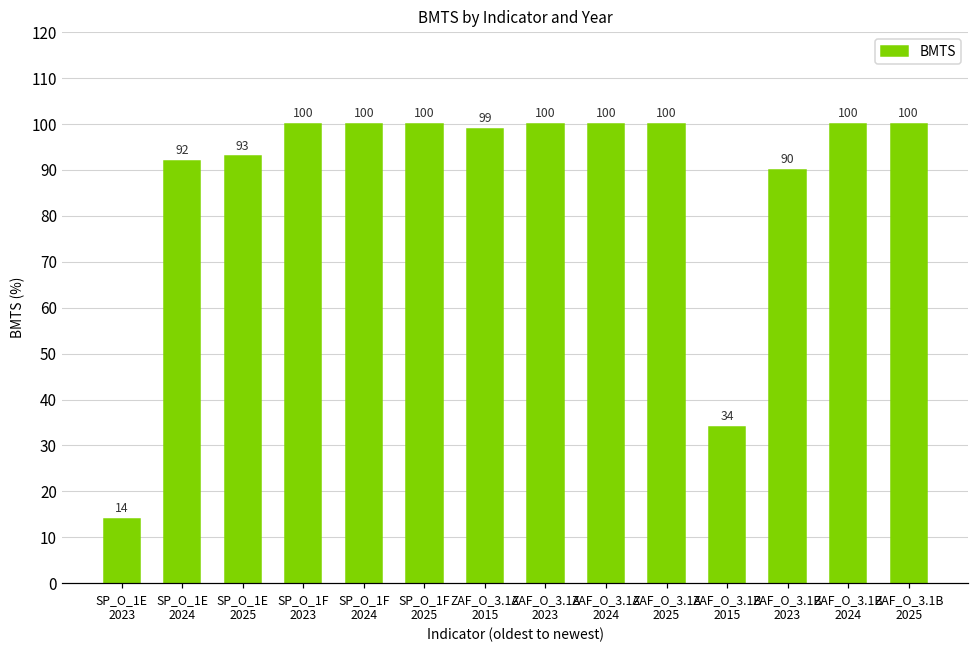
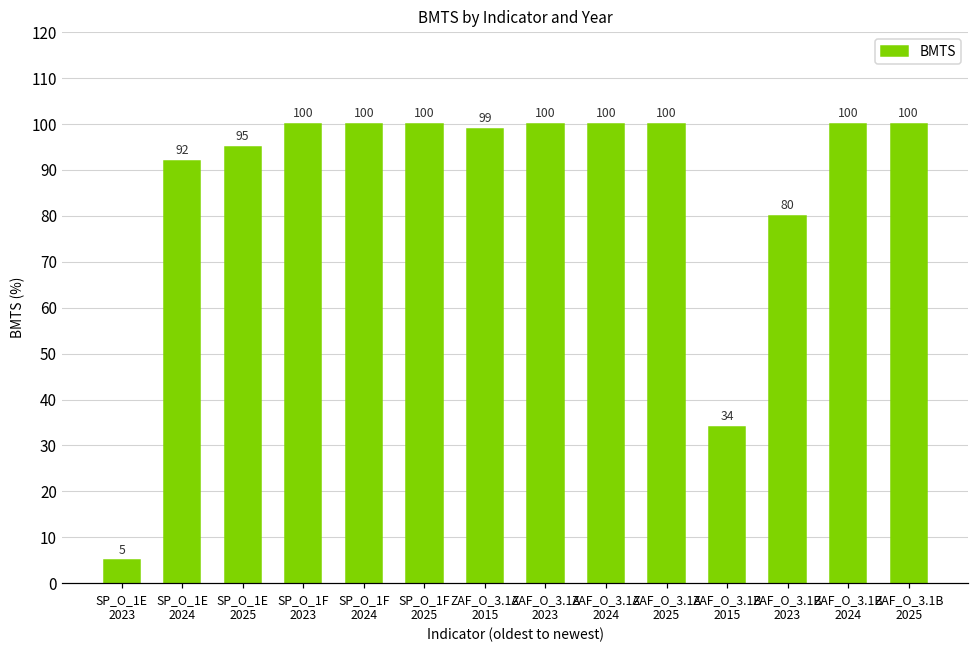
SP_O_1E 2023: 14 -> 5
SP_O_1E 2025: 93 -> 95
ZAF_O_3.1B 2023: 90 -> 80
